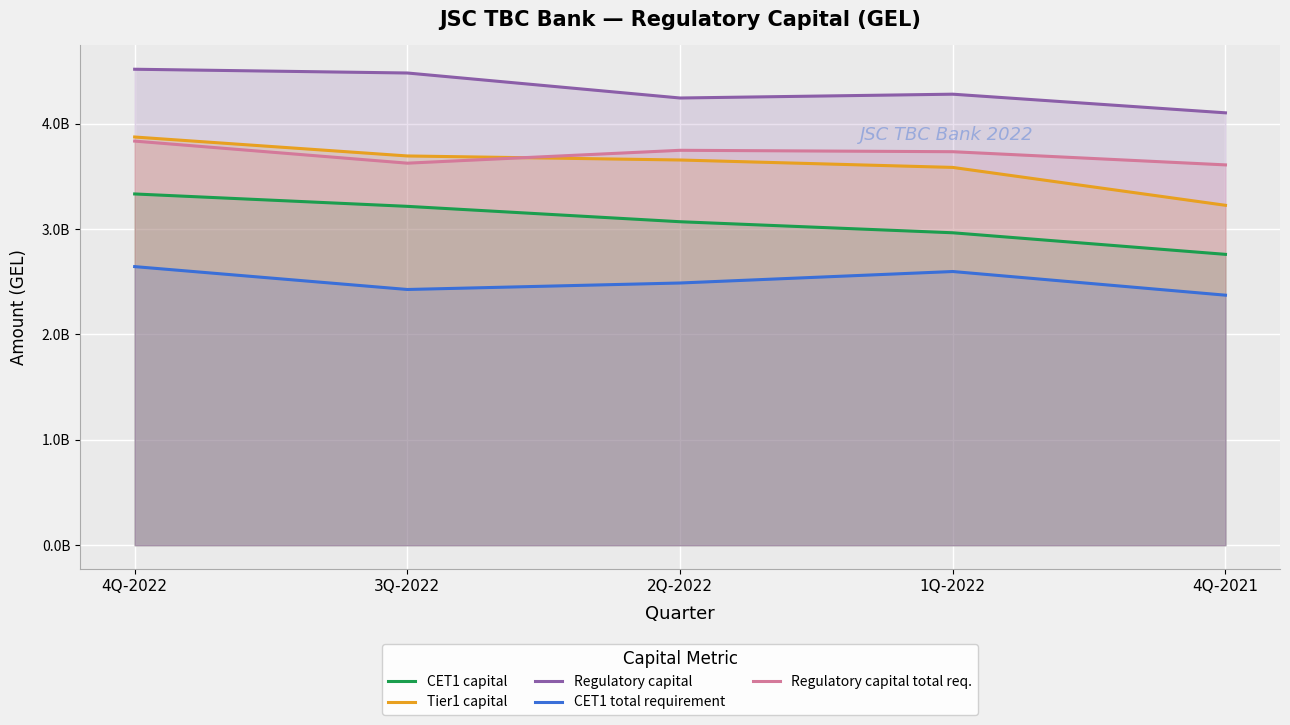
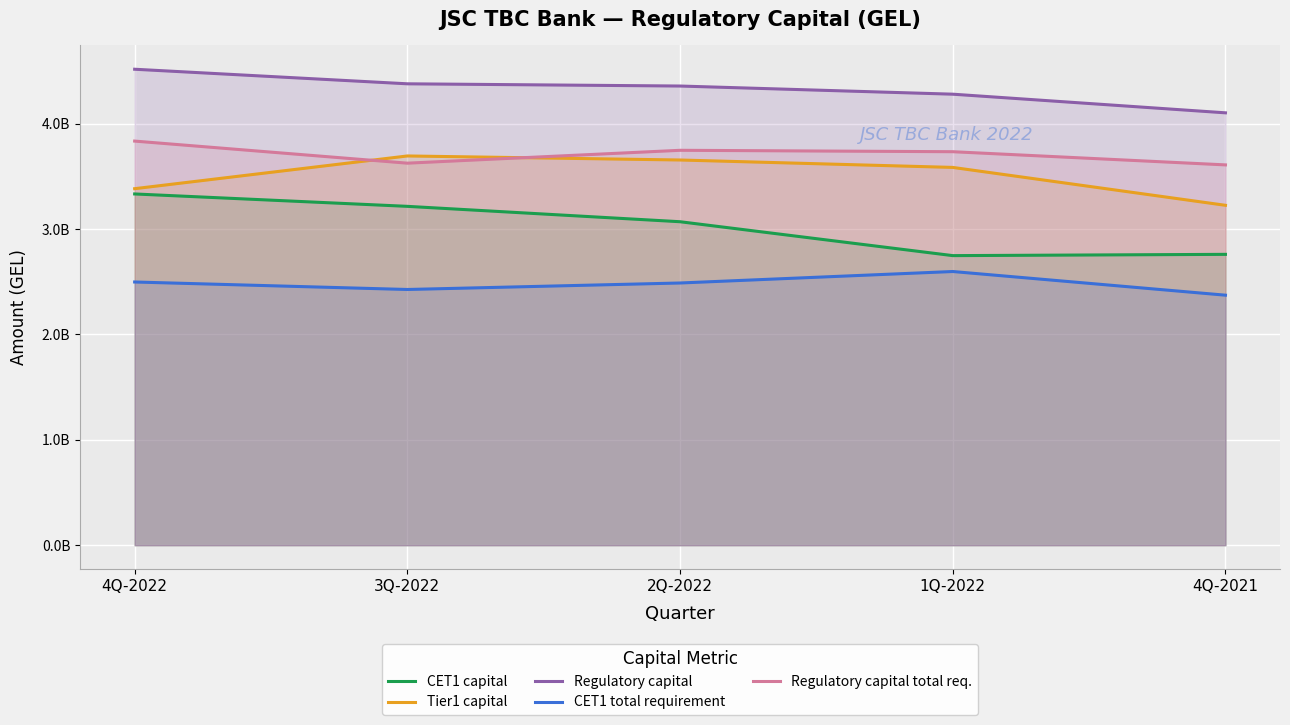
Tier1 capital, 4Q-2022: 3870000000 -> 3380000000
CET1 total requirement, 4Q-2022: 2640000000 -> 2500000000
Regulatory capital, 3Q-2022: 4480000000 -> 4380000000
Regulatory capital, 2Q-2022: 4240000000 -> 4360000000
CET1 capital, 1Q-2022: 2960000000 -> 2750000000
